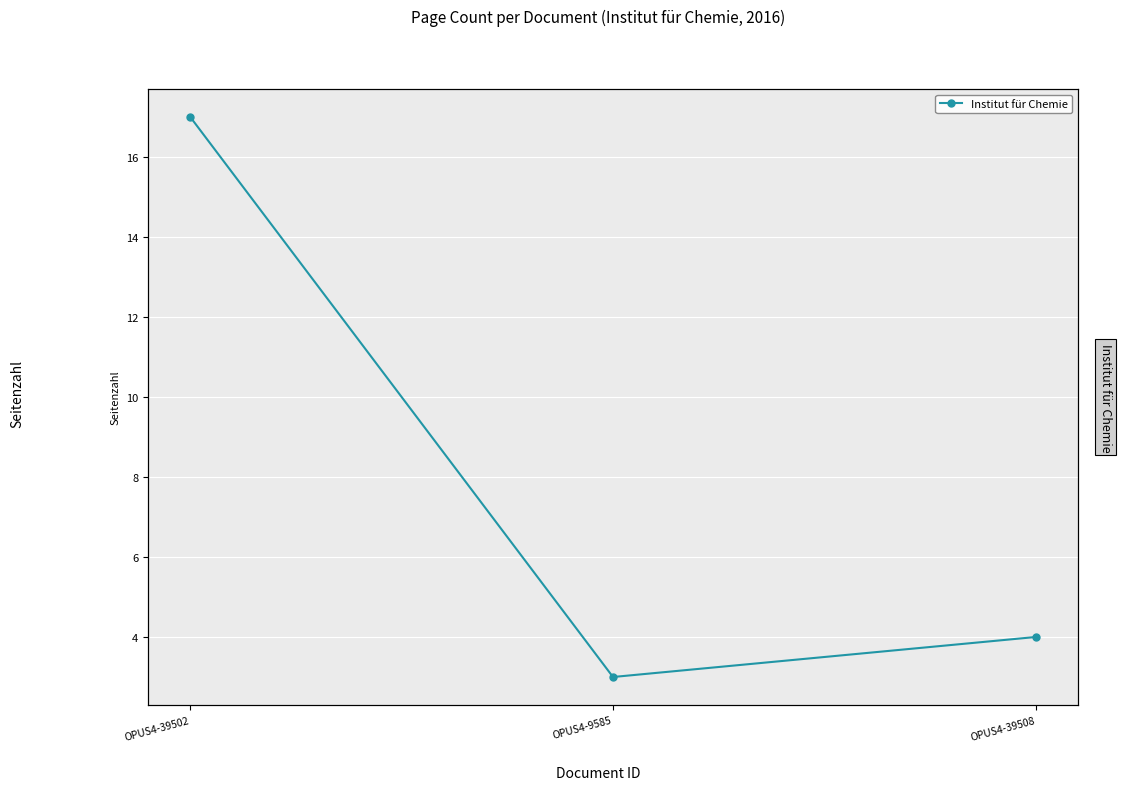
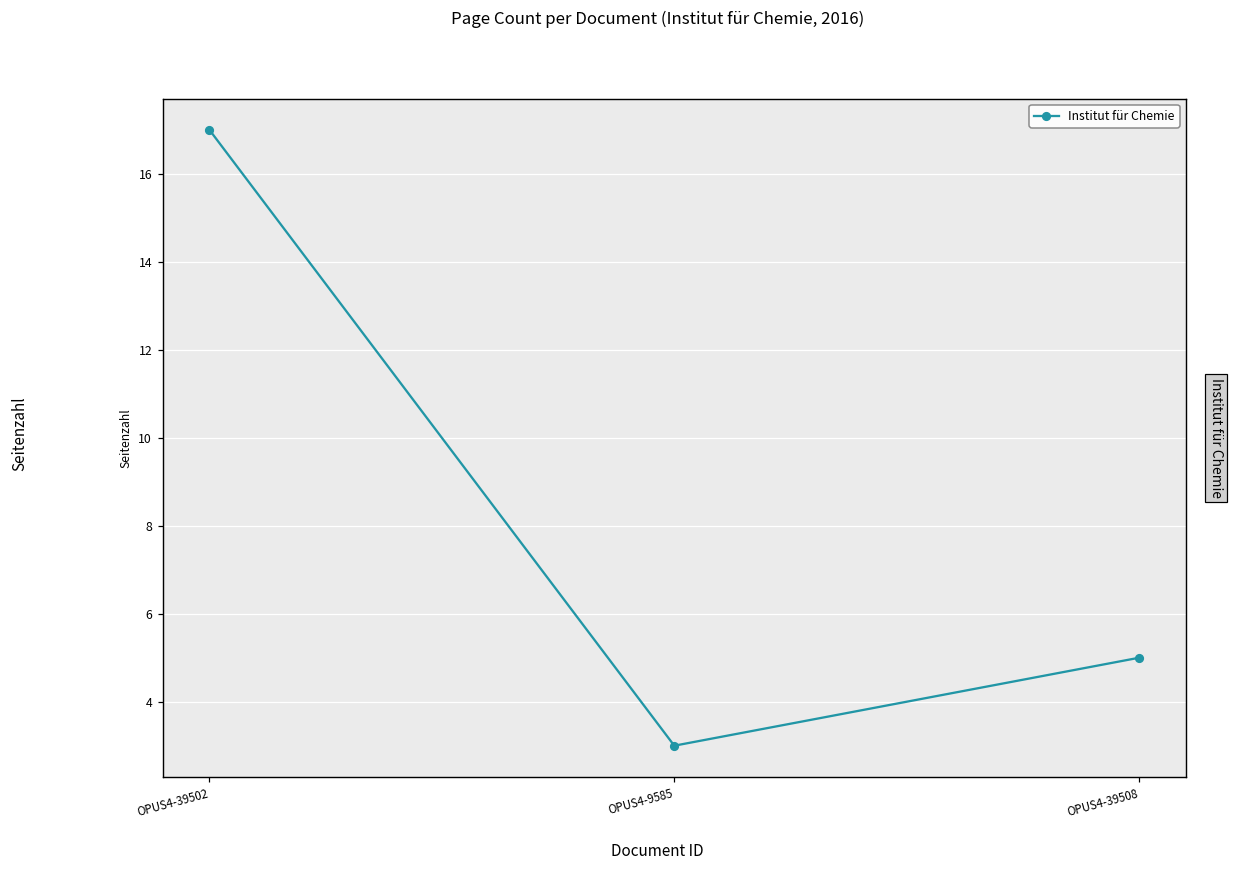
OPUS4-39508: 4 -> 5
